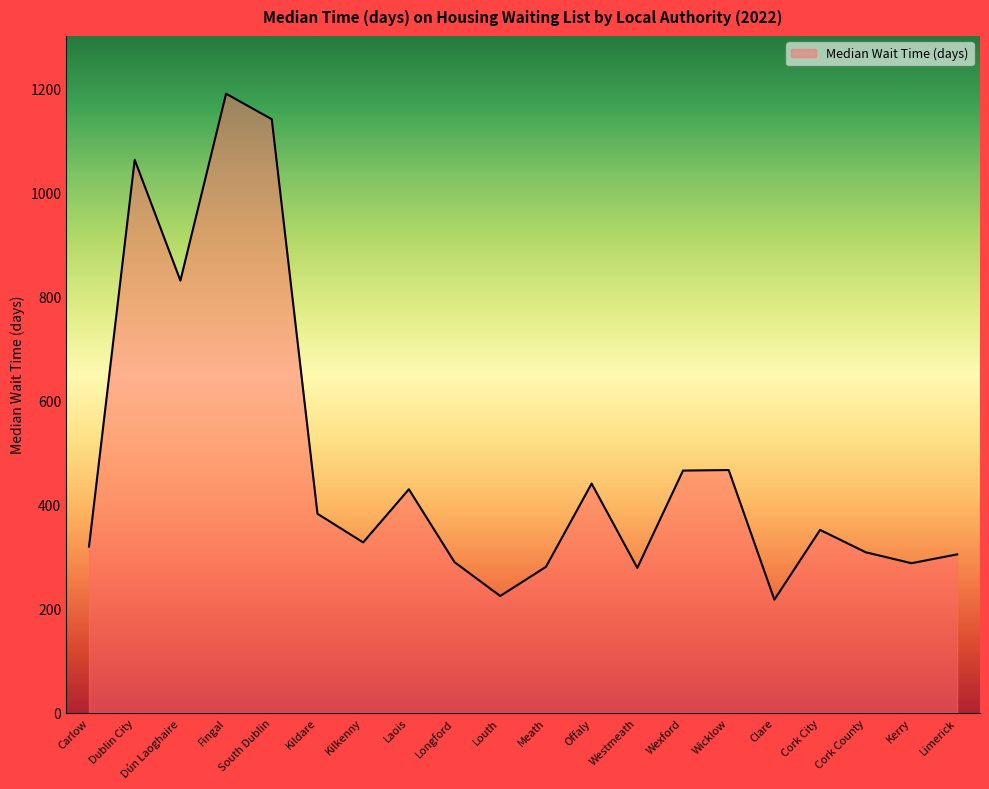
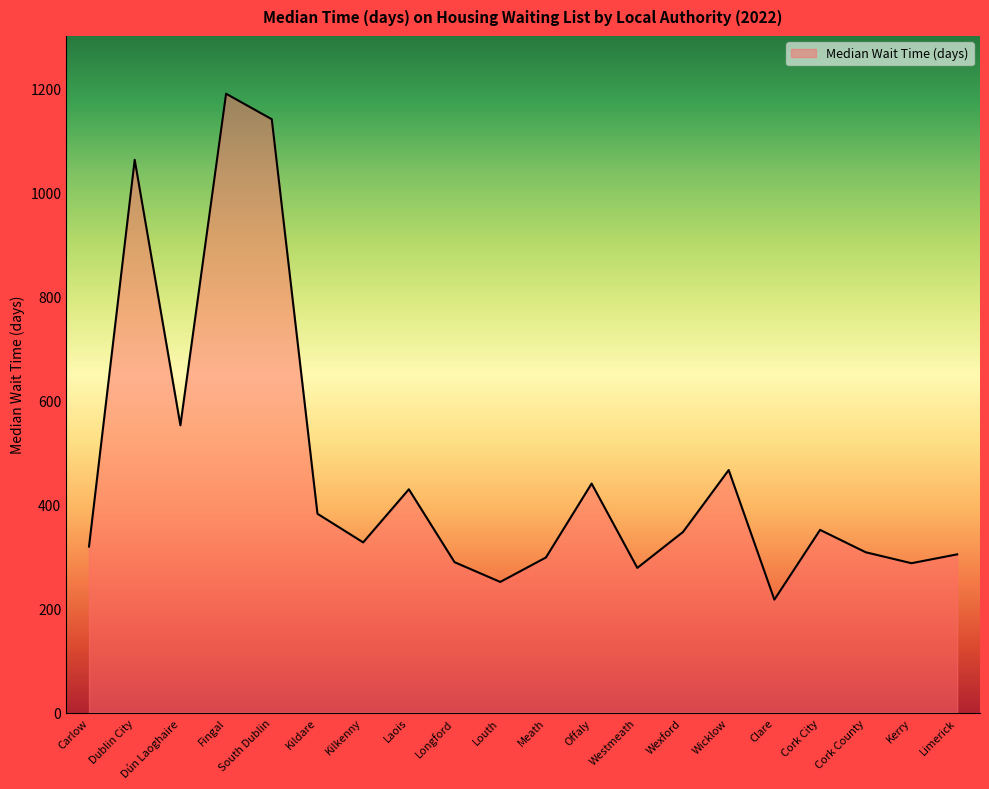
Dún Laoghaire: 830 -> 550
Louth: 220 -> 250
Meath: 280 -> 300
Wexford: 470 -> 350
